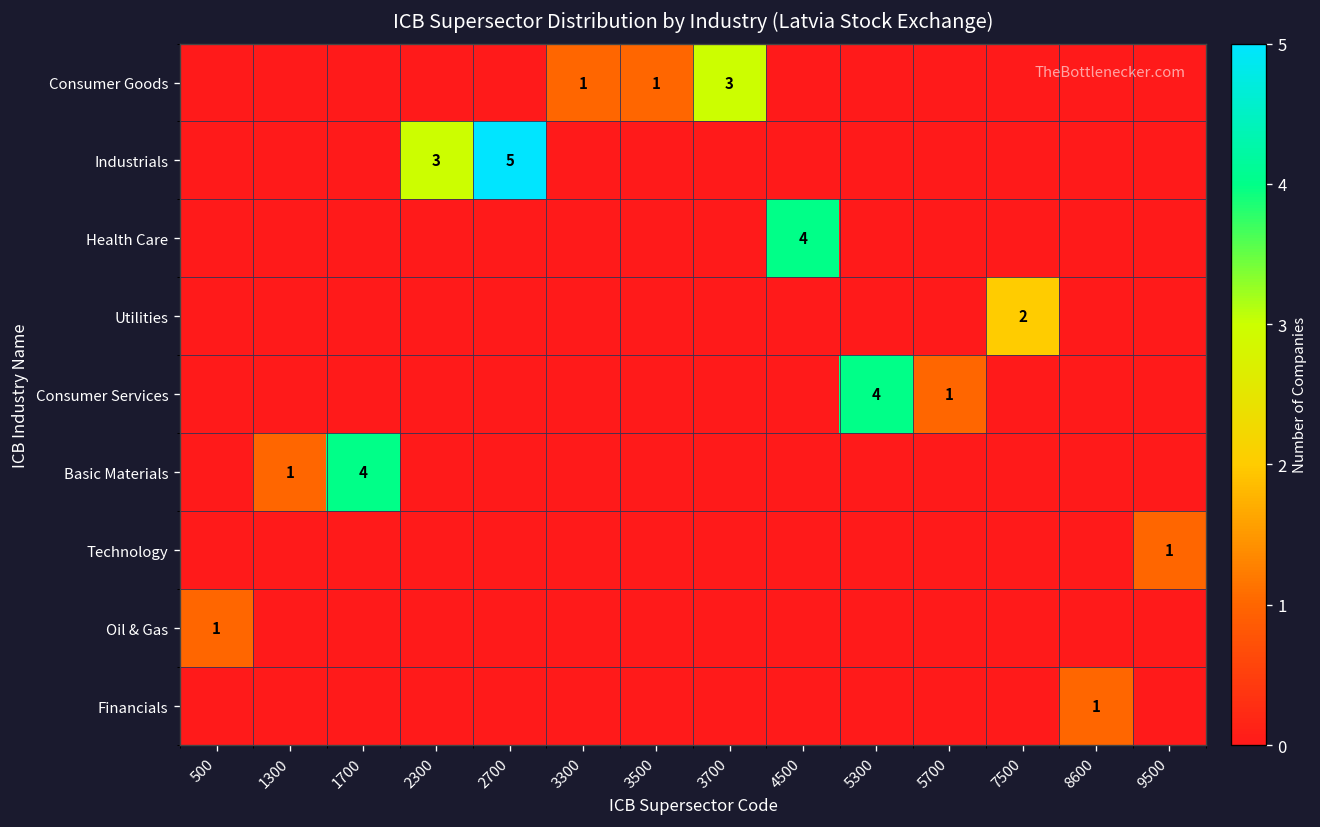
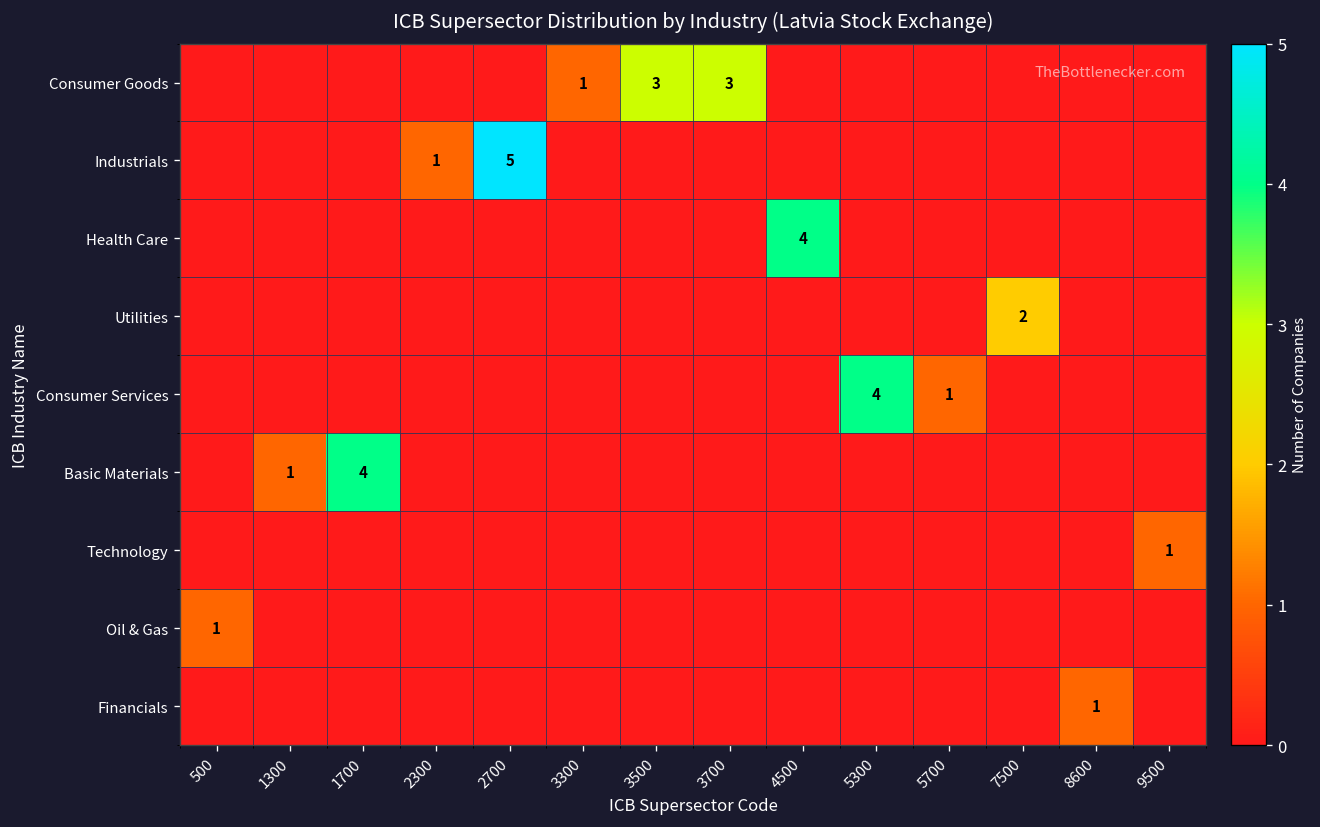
Consumer Goods, 3500: 1 -> 3
Industrials, 2300: 3 -> 1
